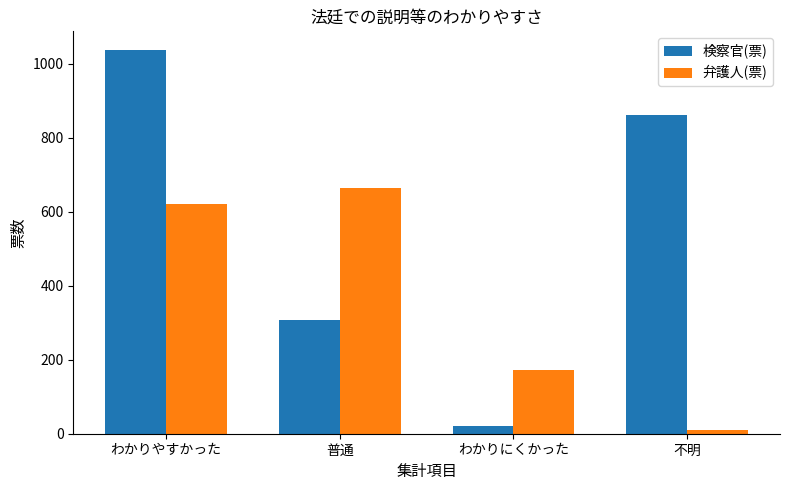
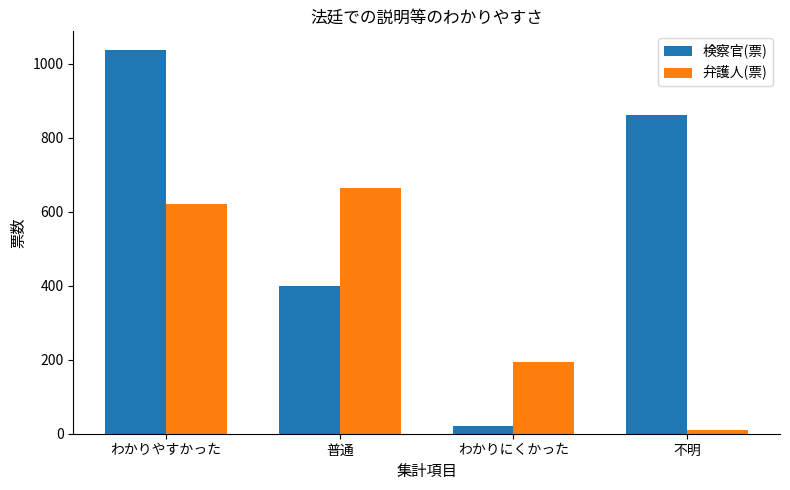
検察官(票), 普通: 310 -> 400
弁護人(票), わかりにくかった: 170 -> 200
